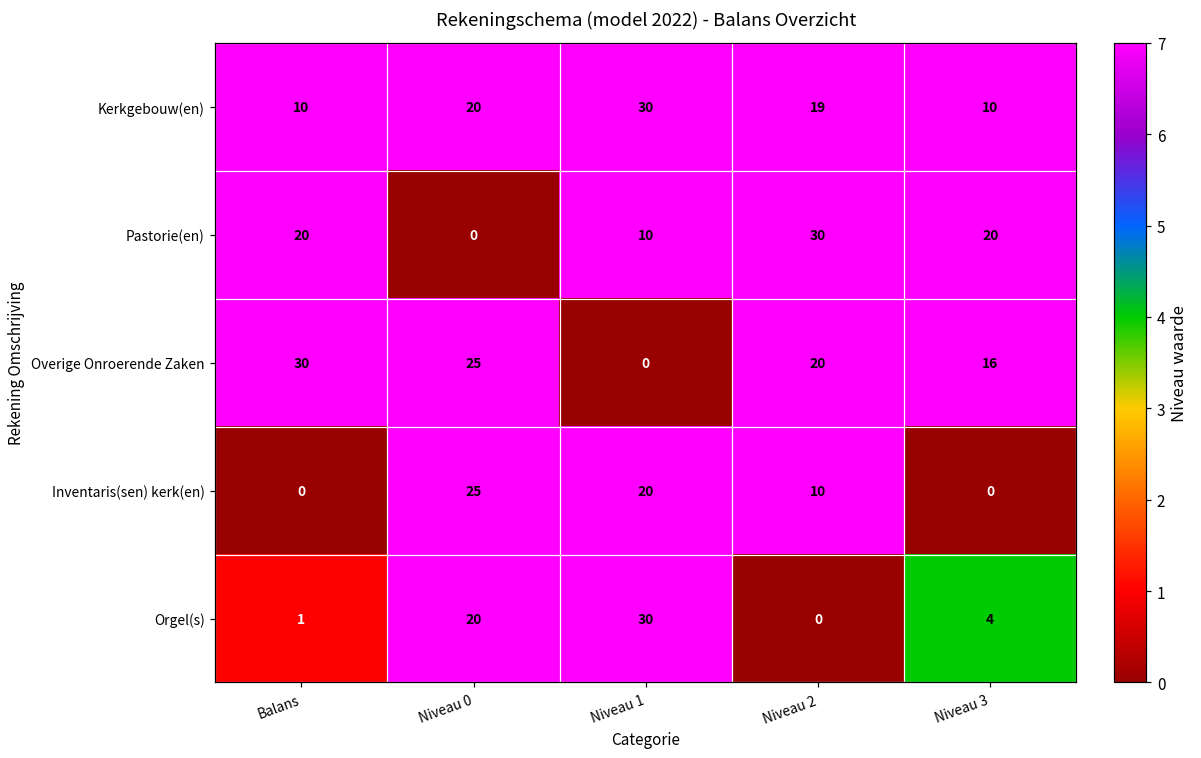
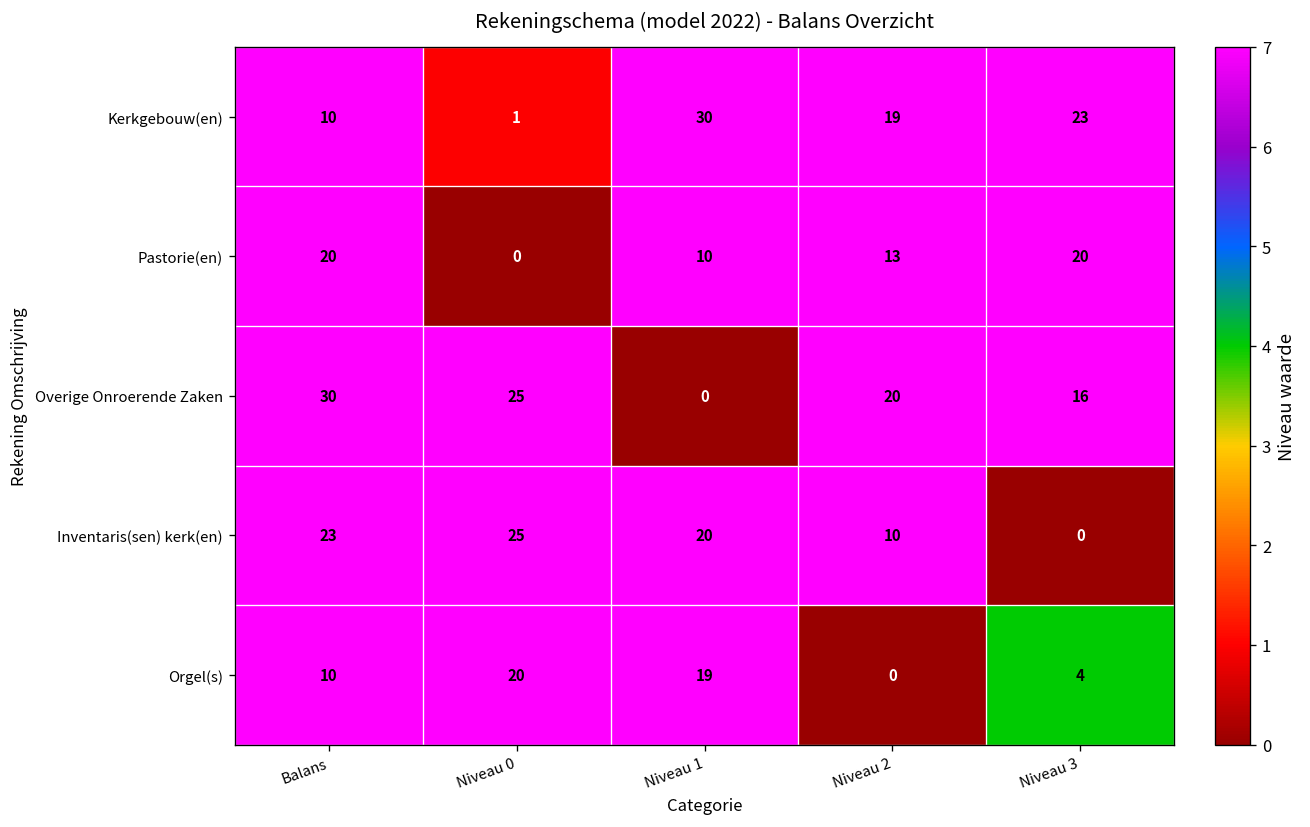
Kerkgebouw(en), Niveau 0: 20 -> 1
Kerkgebouw(en), Niveau 3: 10 -> 23
Pastorie(en), Niveau 2: 30 -> 13
Inventaris(sen) kerk(en), Balans: 0 -> 23
Orgel(s), Balans: 1 -> 10
Orgel(s), Niveau 1: 30 -> 19
